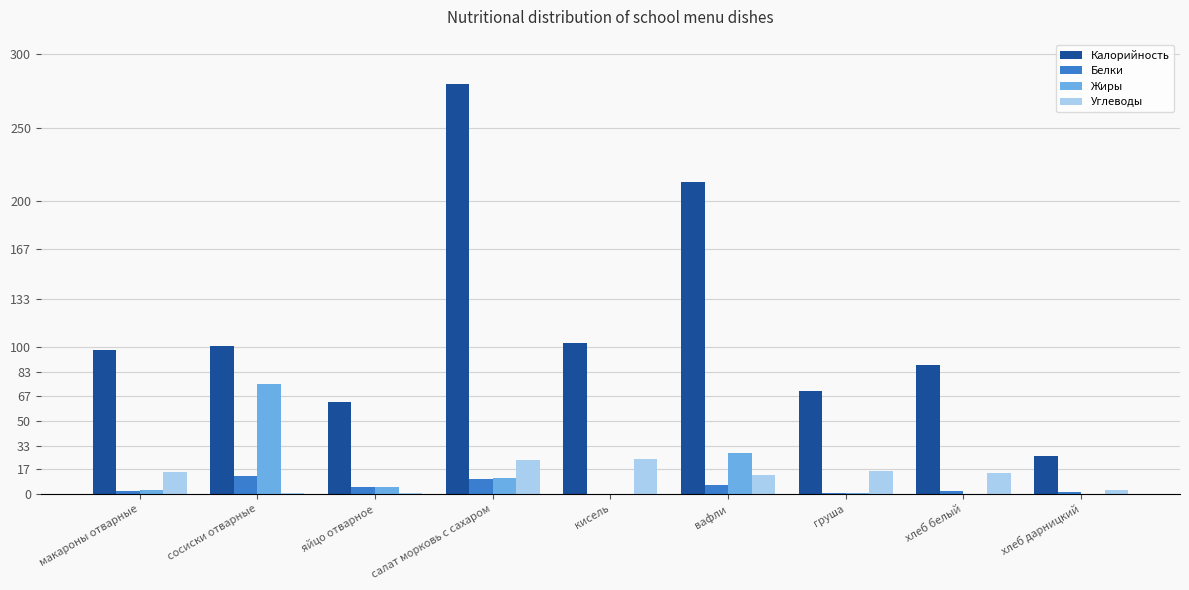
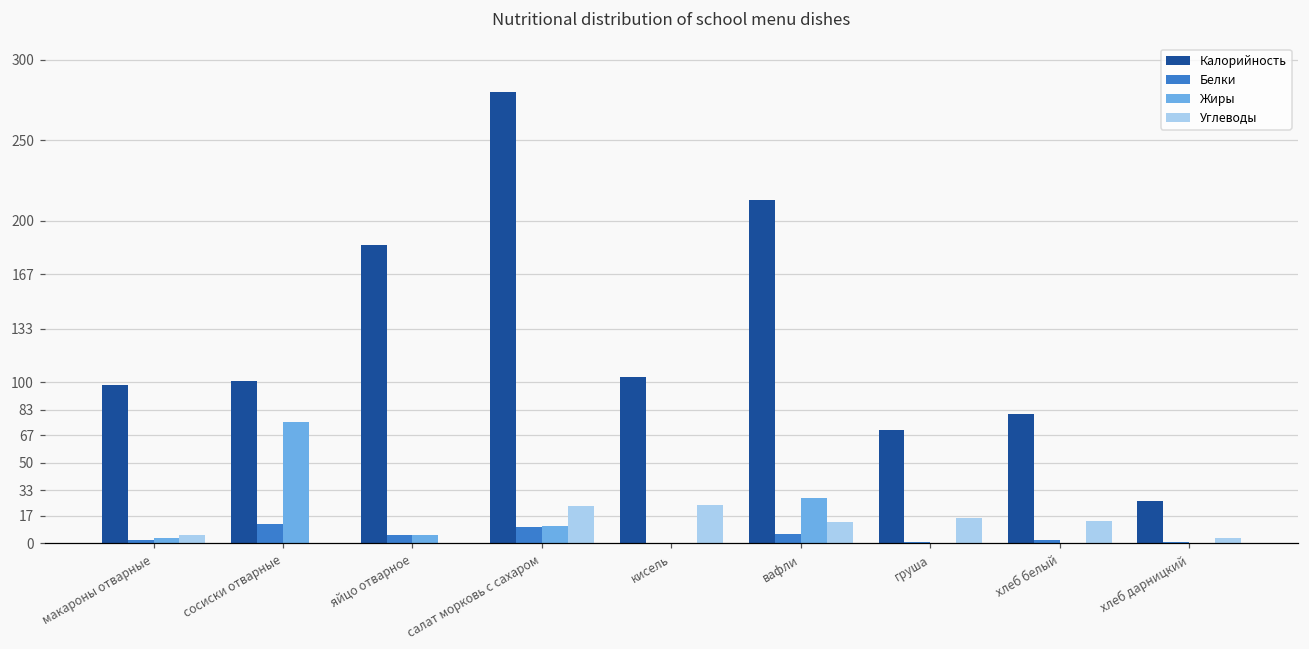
Углеводы, макароны отварные: 15 -> 5
Калорийность, яйцо отварное: 63 -> 185
Калорийность, хлеб белый: 88 -> 80
